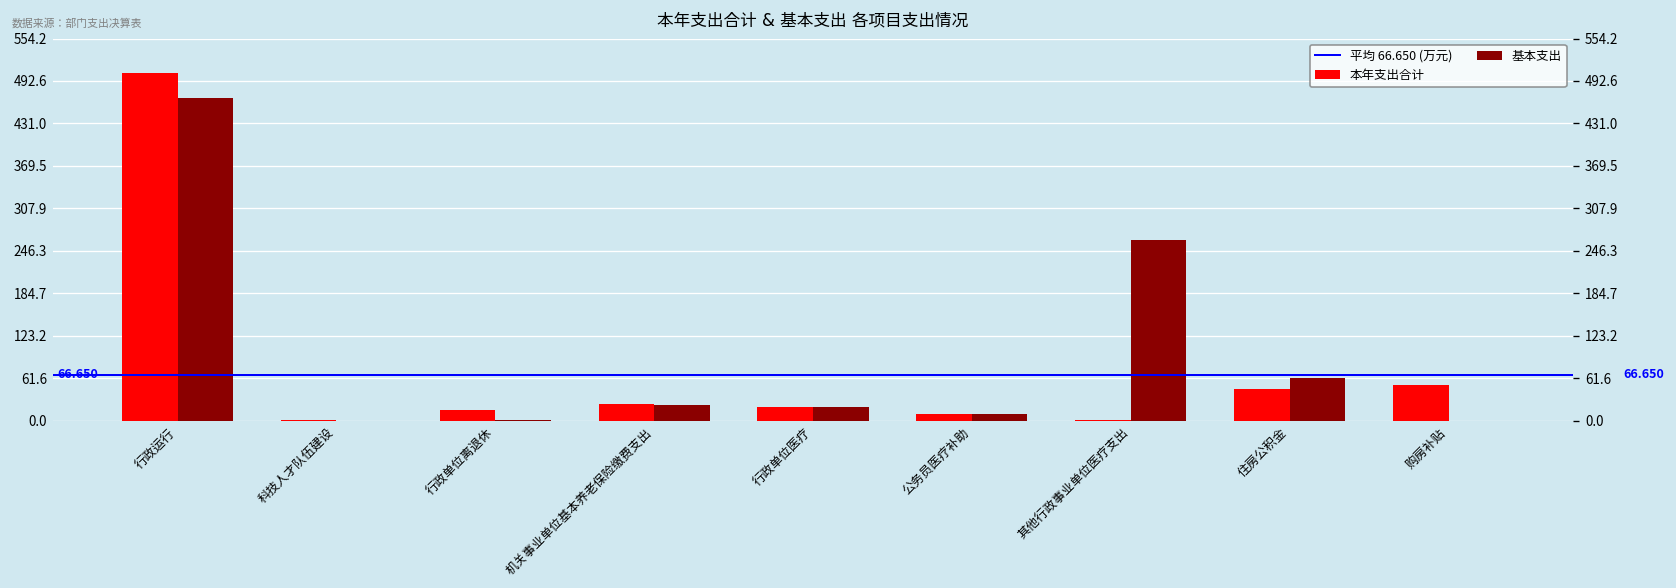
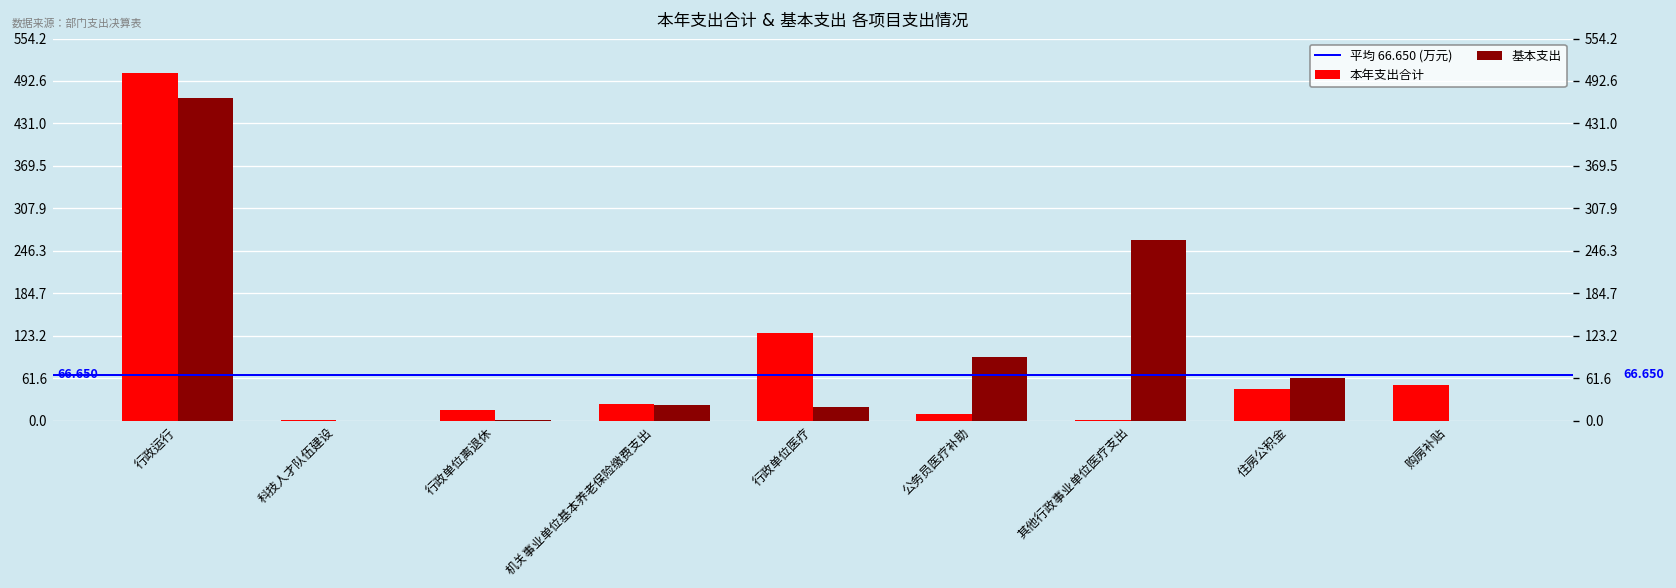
本年支出合计, 行政单位医疗: 20 -> 130
基本支出, 公务员医疗补助: 10 -> 90
